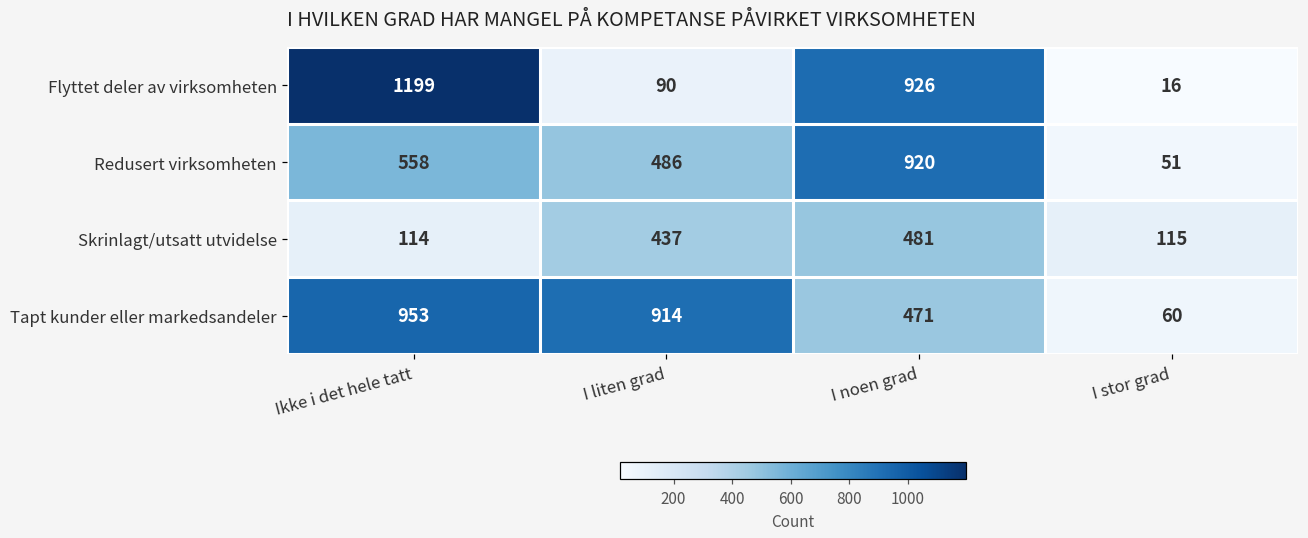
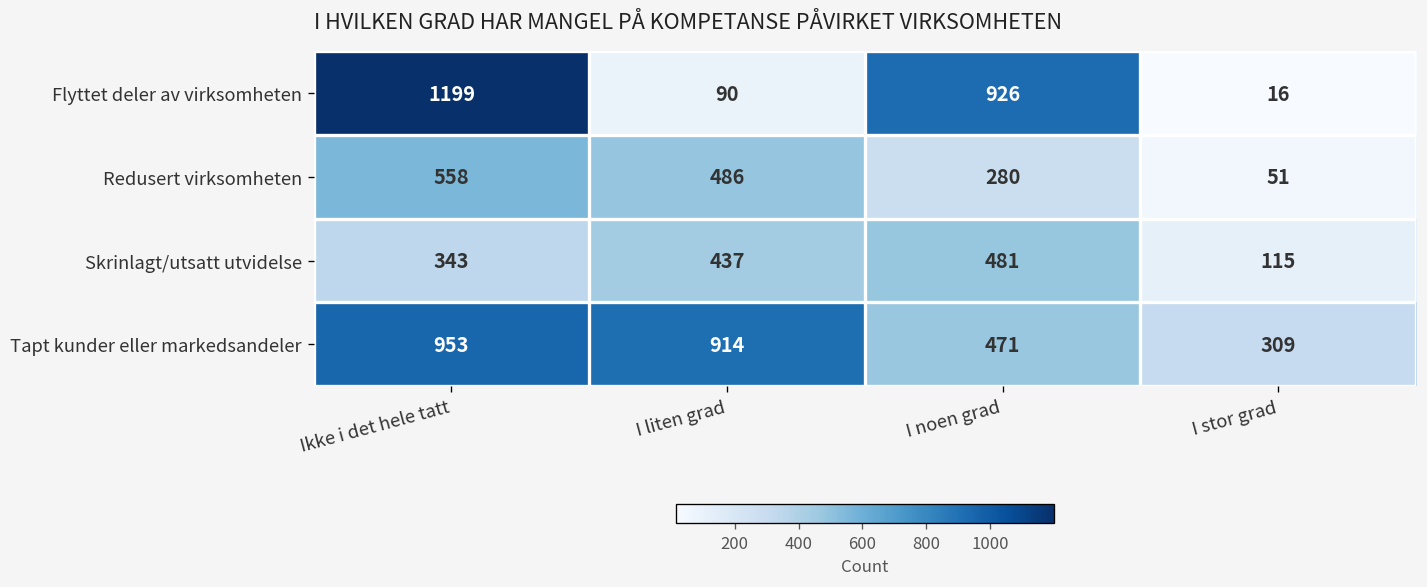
Redusert virksomheten, I noen grad: 920 -> 280
Skrinlagt/utsatt utvidelse, Ikke i det hele tatt: 114 -> 343
Tapt kunder eller markedsandeler, I stor grad: 60 -> 309
